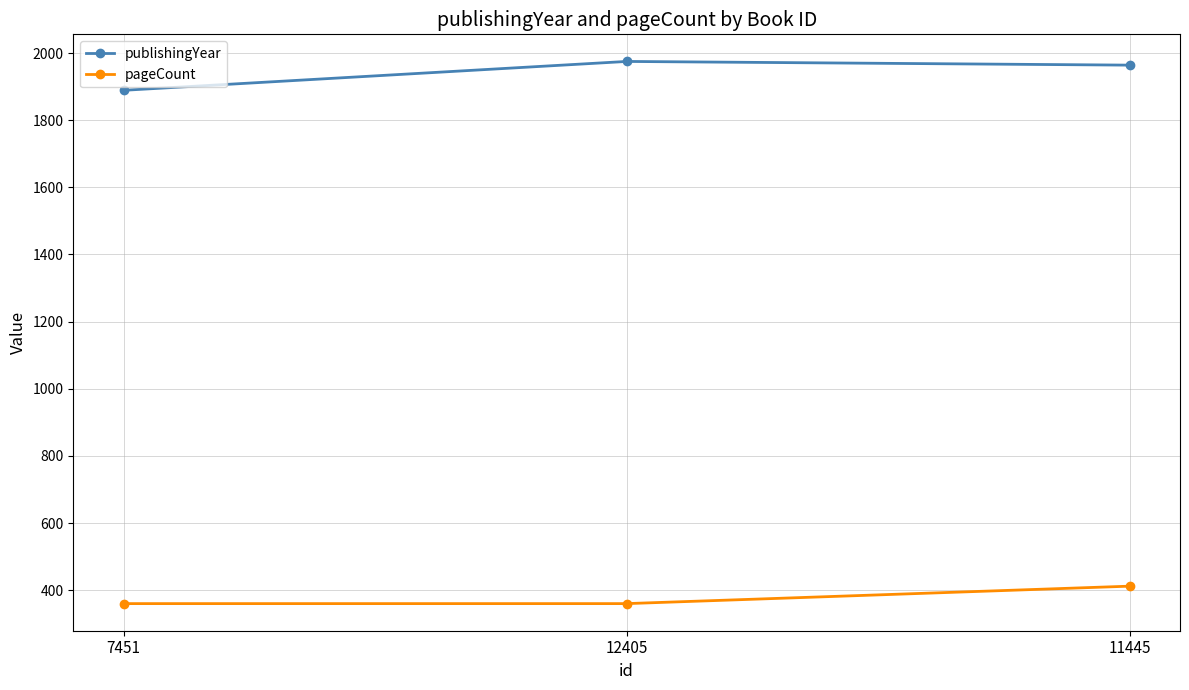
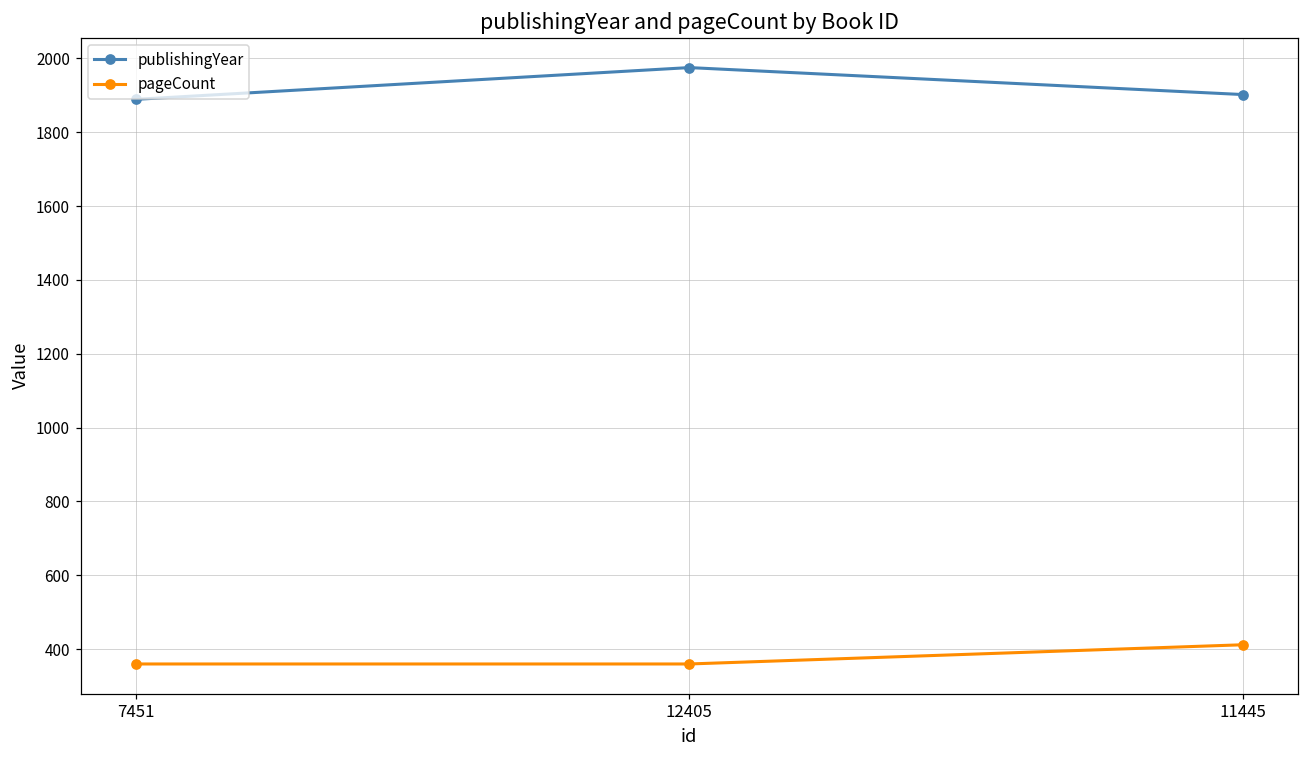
publishingYear, 11445: 1960 -> 1900
